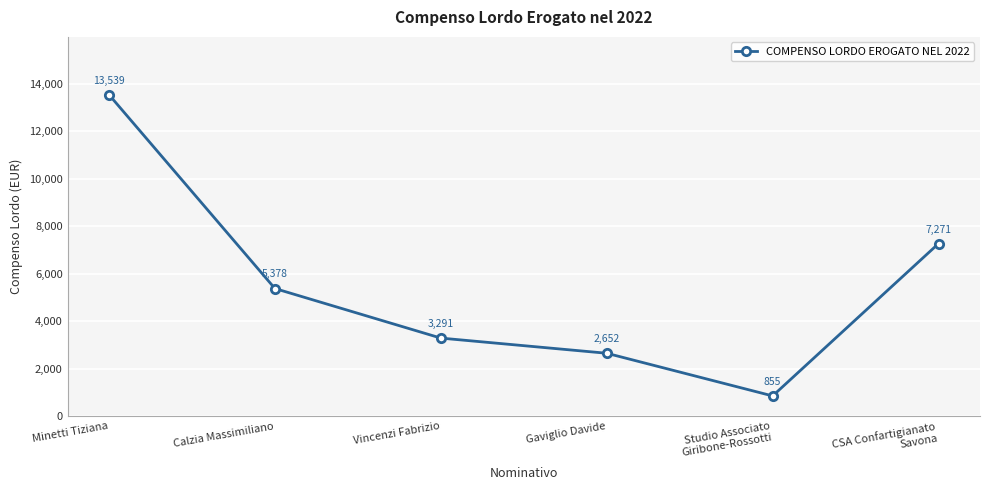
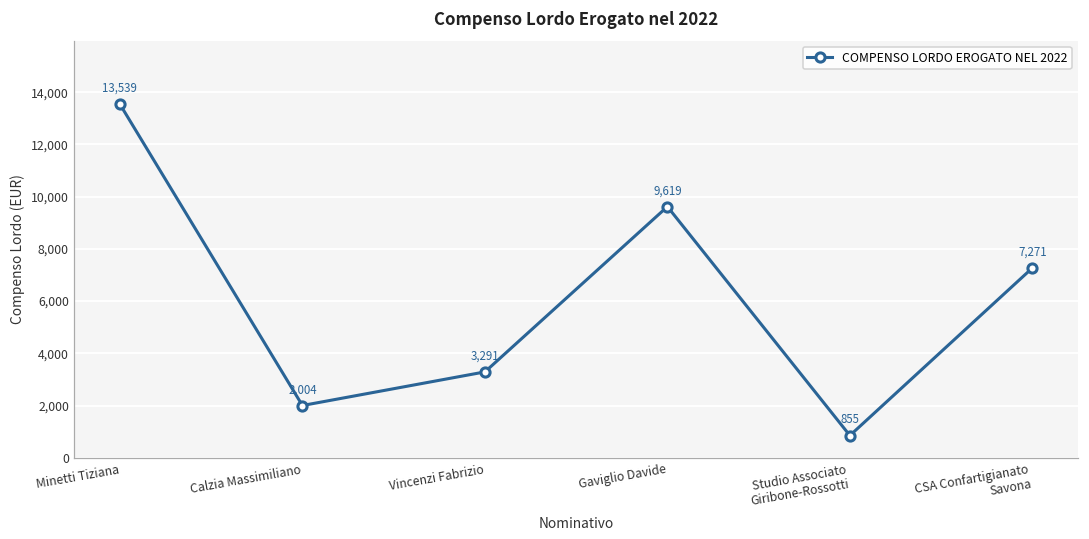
Calzia Massimiliano: 5,378 -> 2,004
Gaviglio Davide: 2,652 -> 9,619
